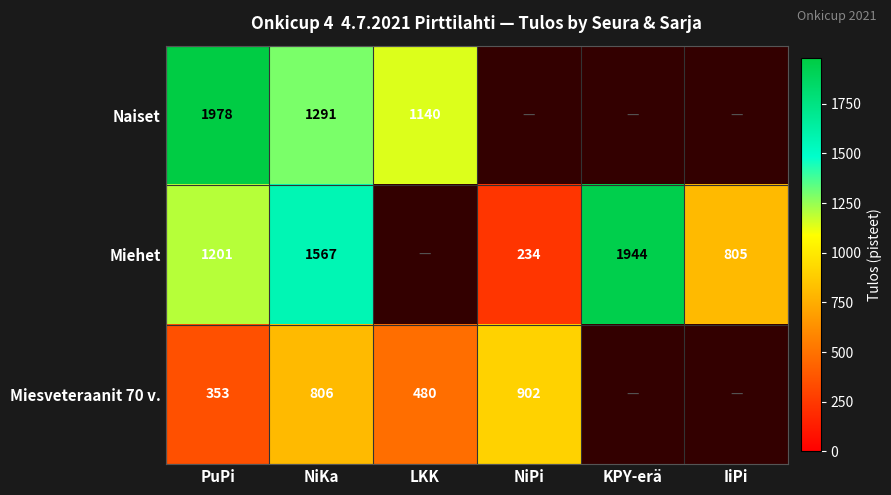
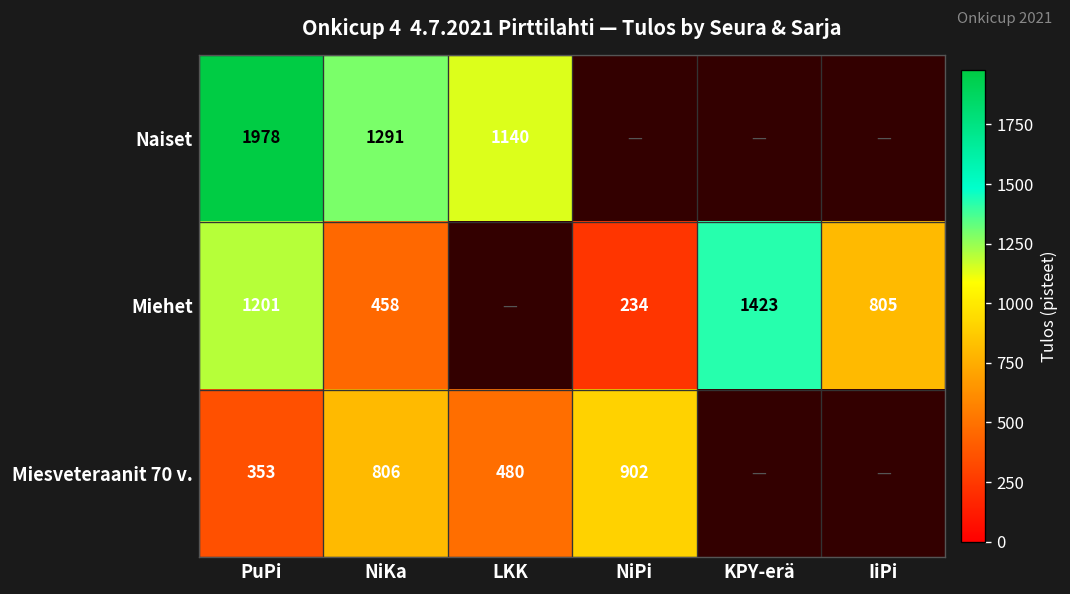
Miehet, NiKa: 1567 -> 458
Miehet, KPY-erä: 1944 -> 1423
